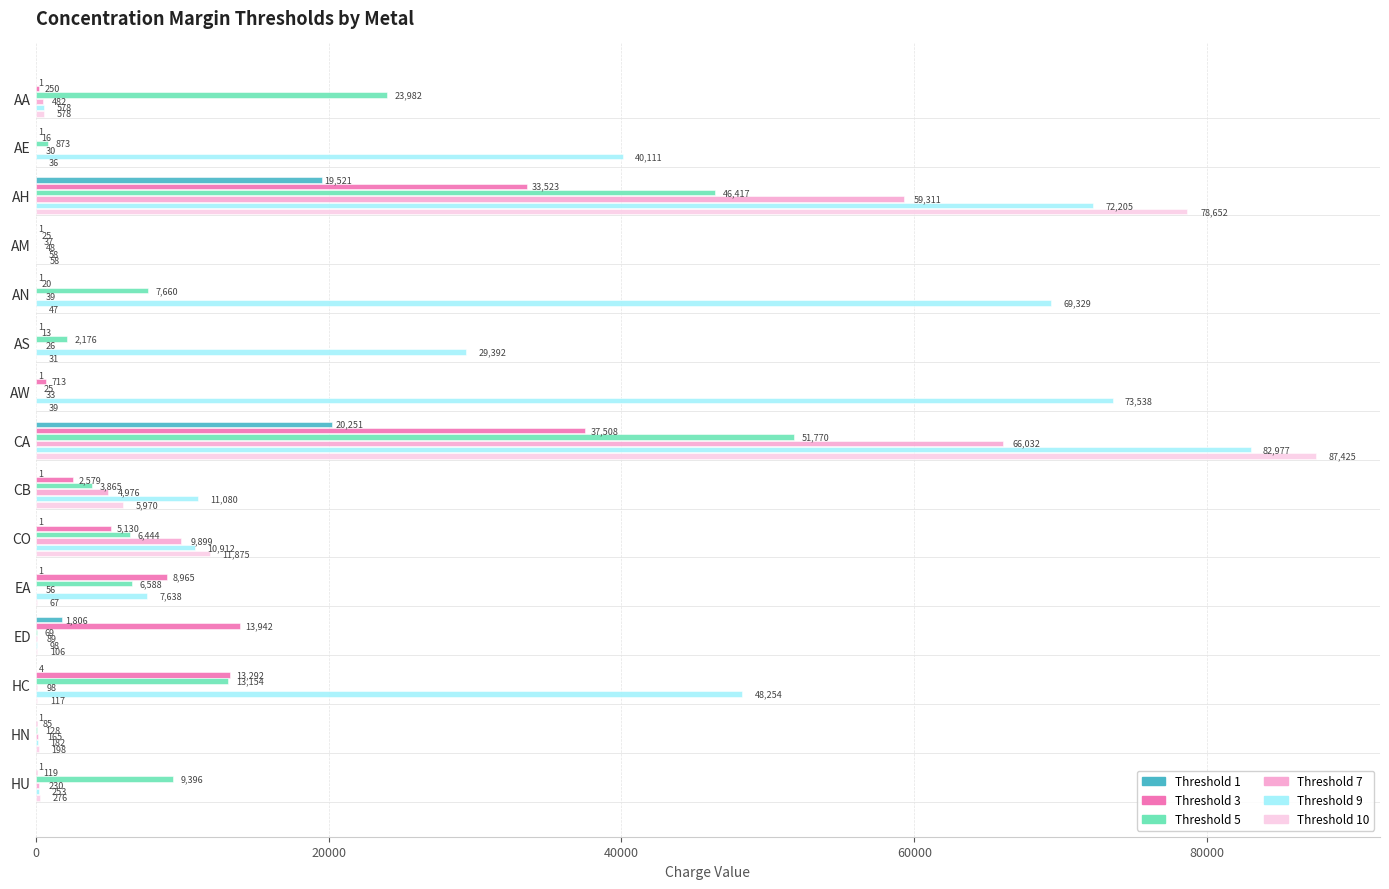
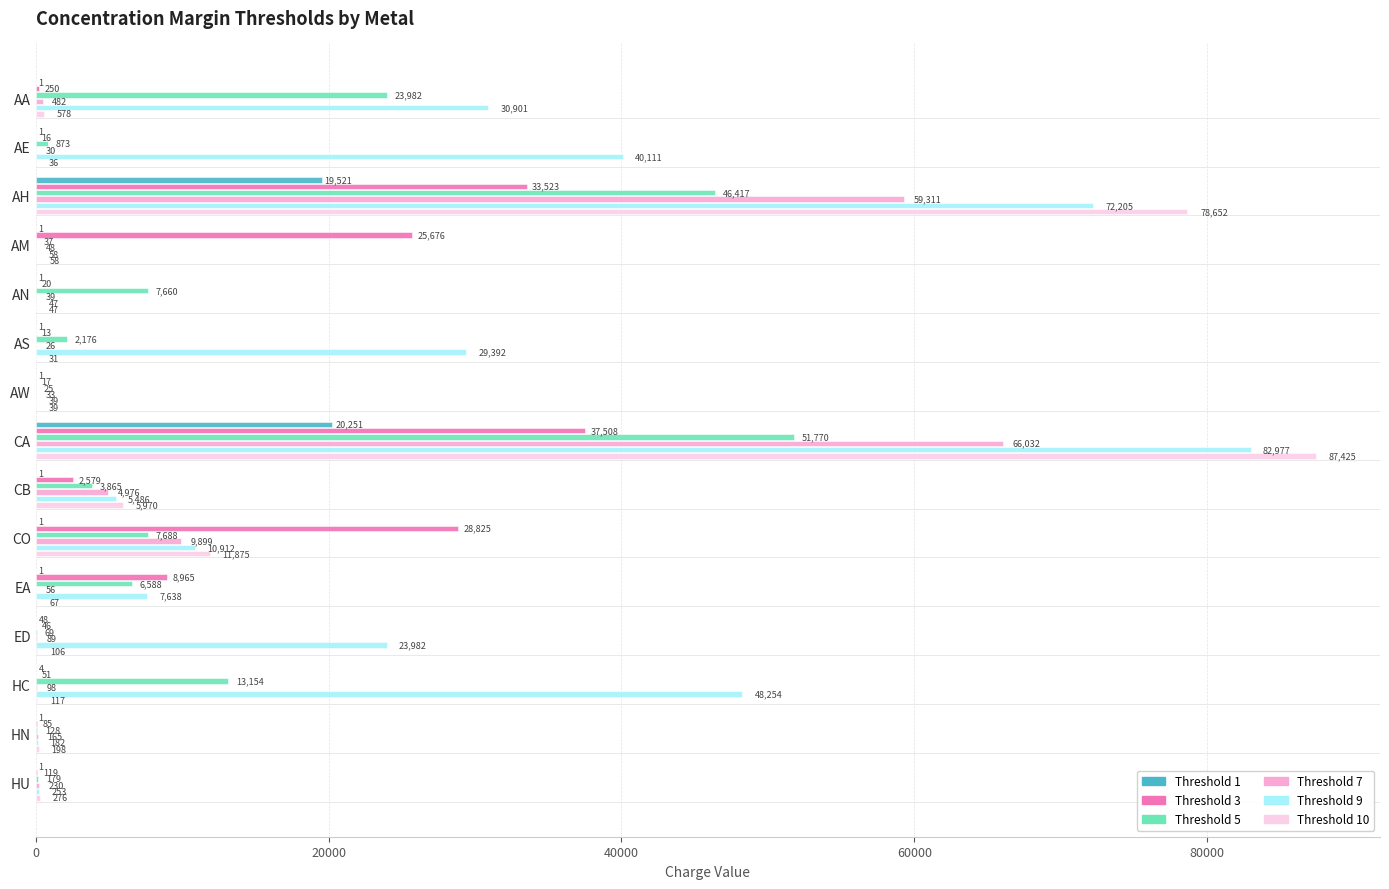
Threshold 9, AA: 578 -> 30,901
Threshold 3, AM: 25 -> 25,676
Threshold 9, AN: 69,329 -> 47
Threshold 3, AW: 713 -> 17
Threshold 9, AW: 73,538 -> 39
Threshold 9, CB: 11,080 -> 5,486
Threshold 3, CO: 5,130 -> 28,825
Threshold 5, CO: 6,444 -> 7,688
Threshold 1, ED: 1,806 -> 48
Threshold 3, ED: 13,942 -> 46
Threshold 9, ED: 98 -> 23,982
Threshold 3, HC: 13,292 -> 51
Threshold 5, HU: 9,396 -> 179
